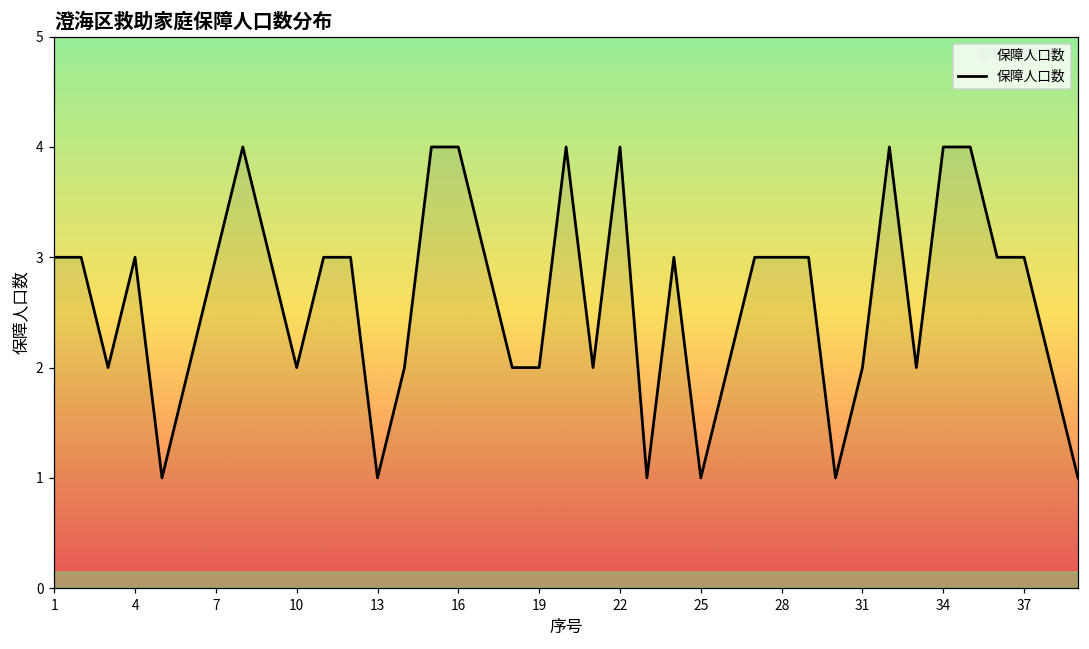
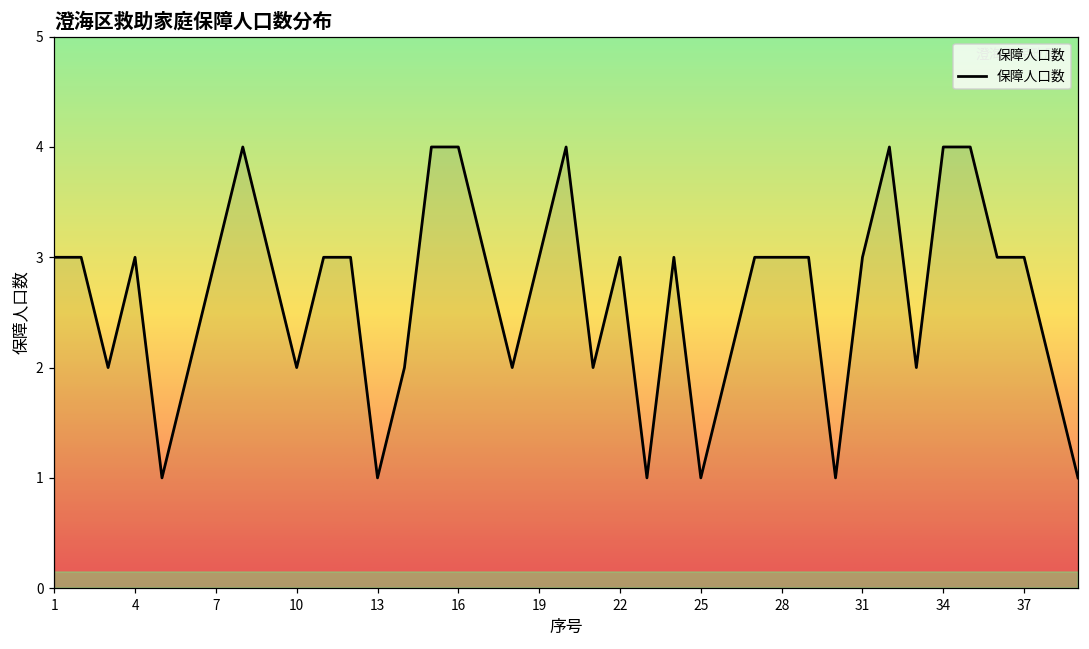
19: 2 -> 3
22: 4 -> 3
31: 2 -> 3
